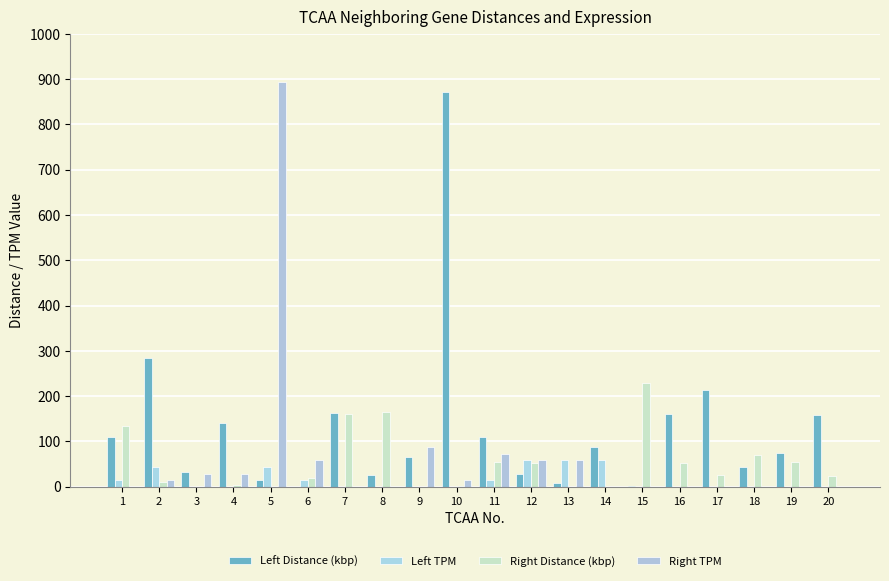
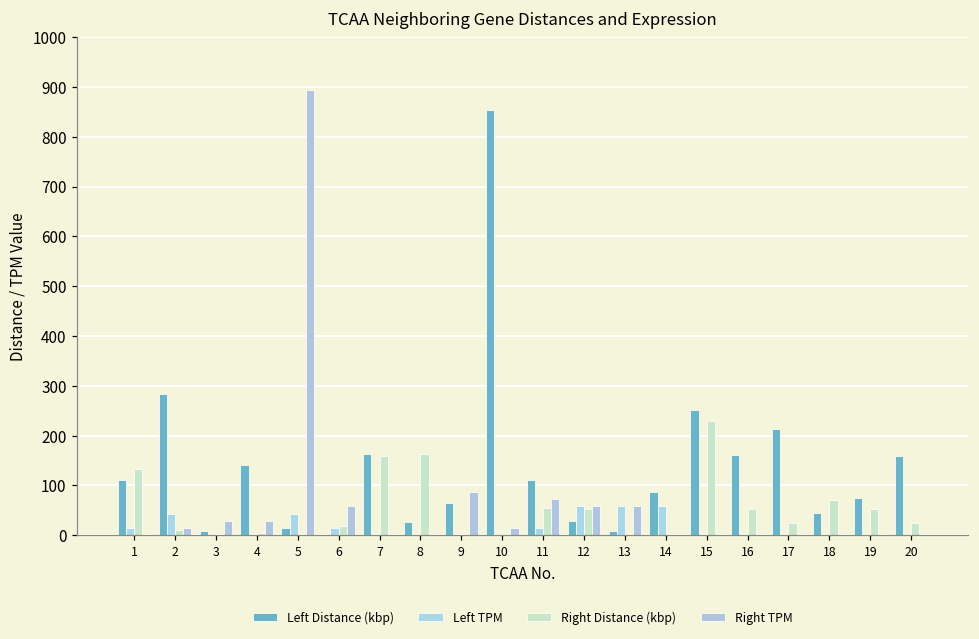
Left Distance (kbp), 3: 30 -> 10
Left Distance (kbp), 10: 870 -> 850
Left Distance (kbp), 15: 0 -> 250
